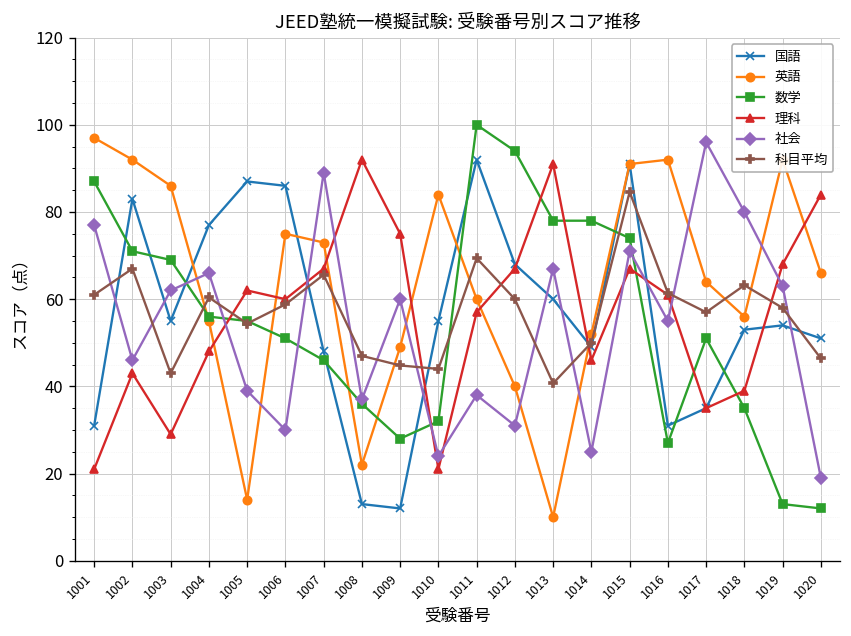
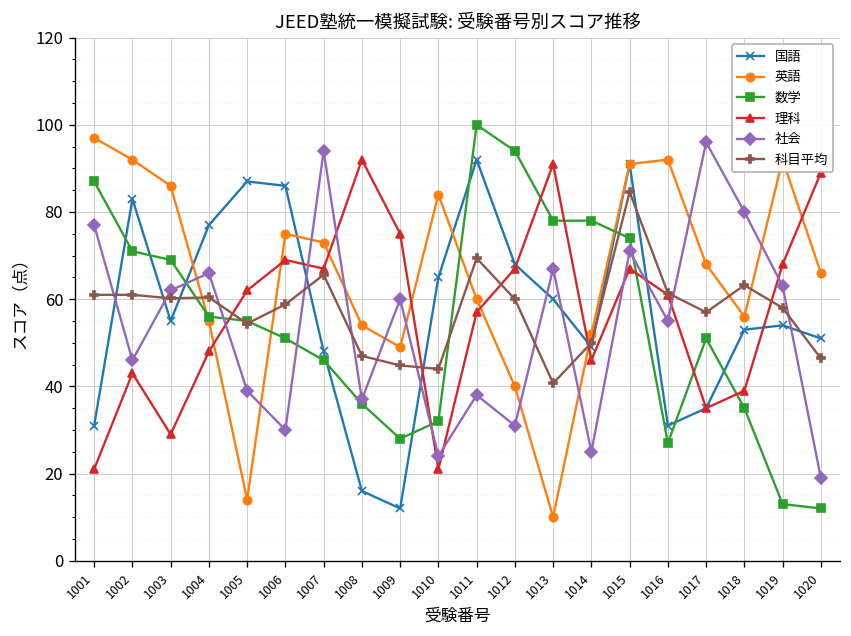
科目平均, 1002: 67 -> 61
科目平均, 1003: 43 -> 60
理科, 1006: 60 -> 69
社会, 1007: 89 -> 94
国語, 1008: 13 -> 16
英語, 1008: 22 -> 54
国語, 1010: 55 -> 65
英語, 1017: 64 -> 68
理科, 1020: 84 -> 89
